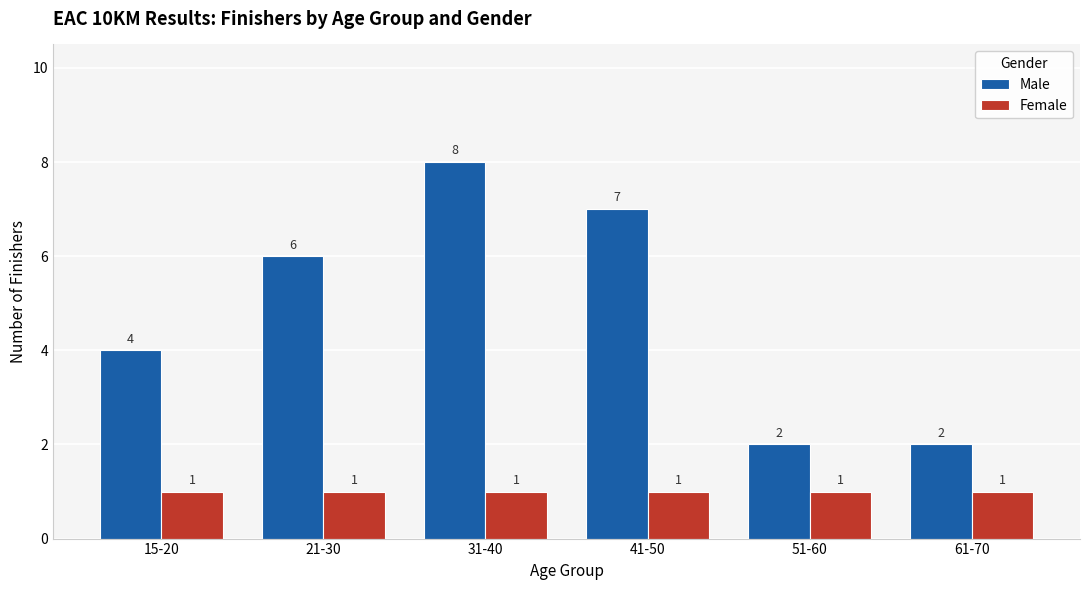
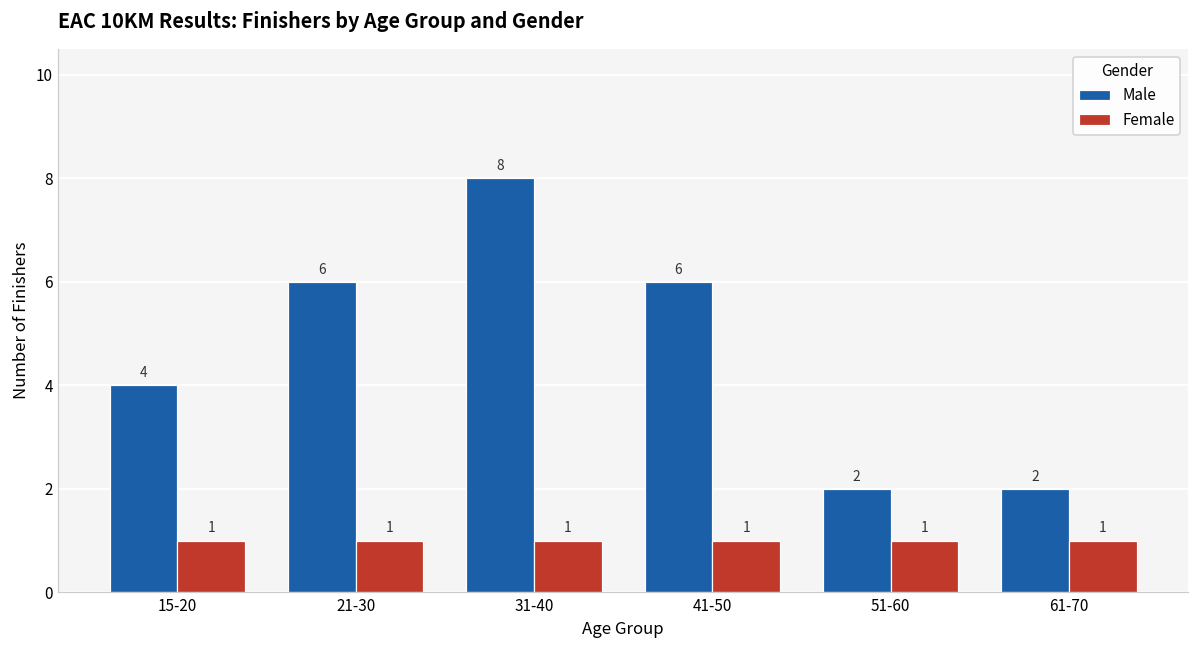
Male, 41-50: 7 -> 6
